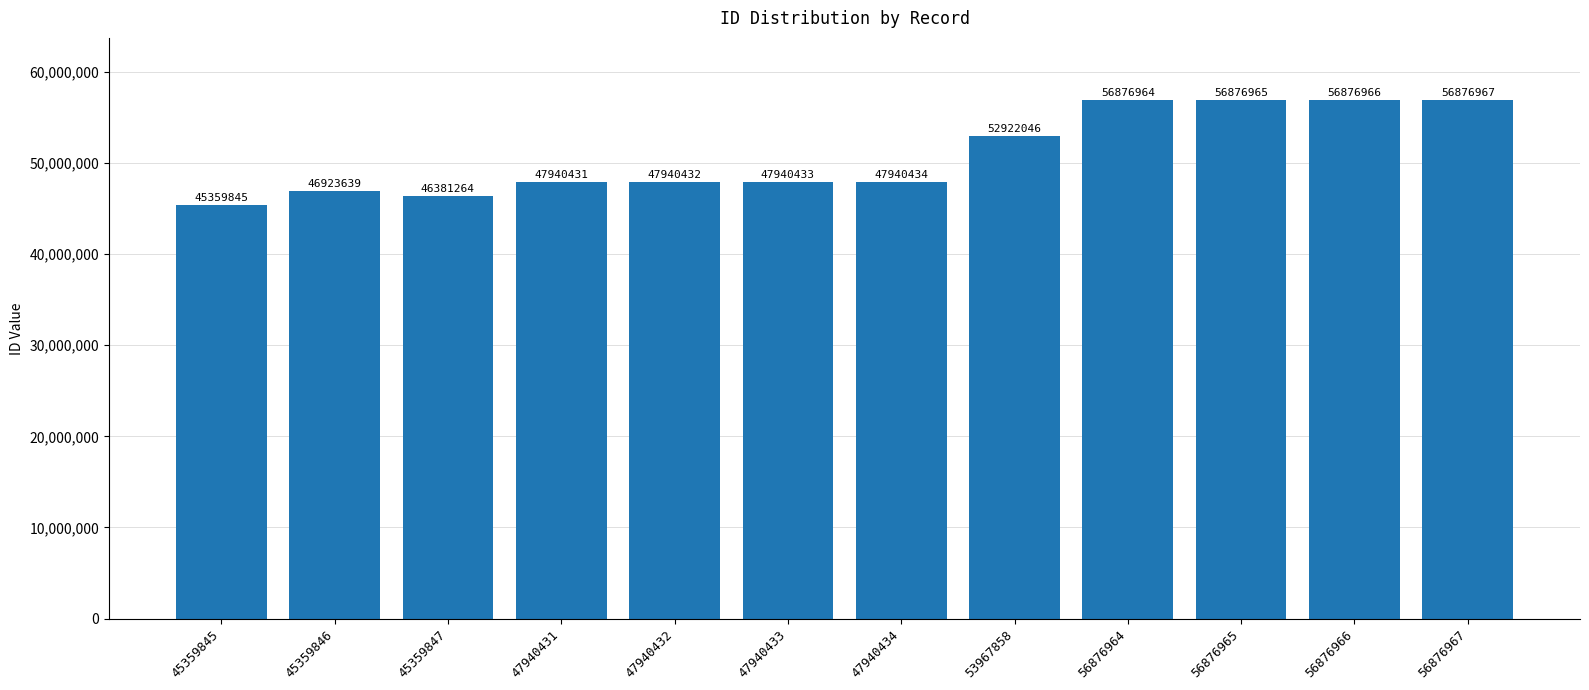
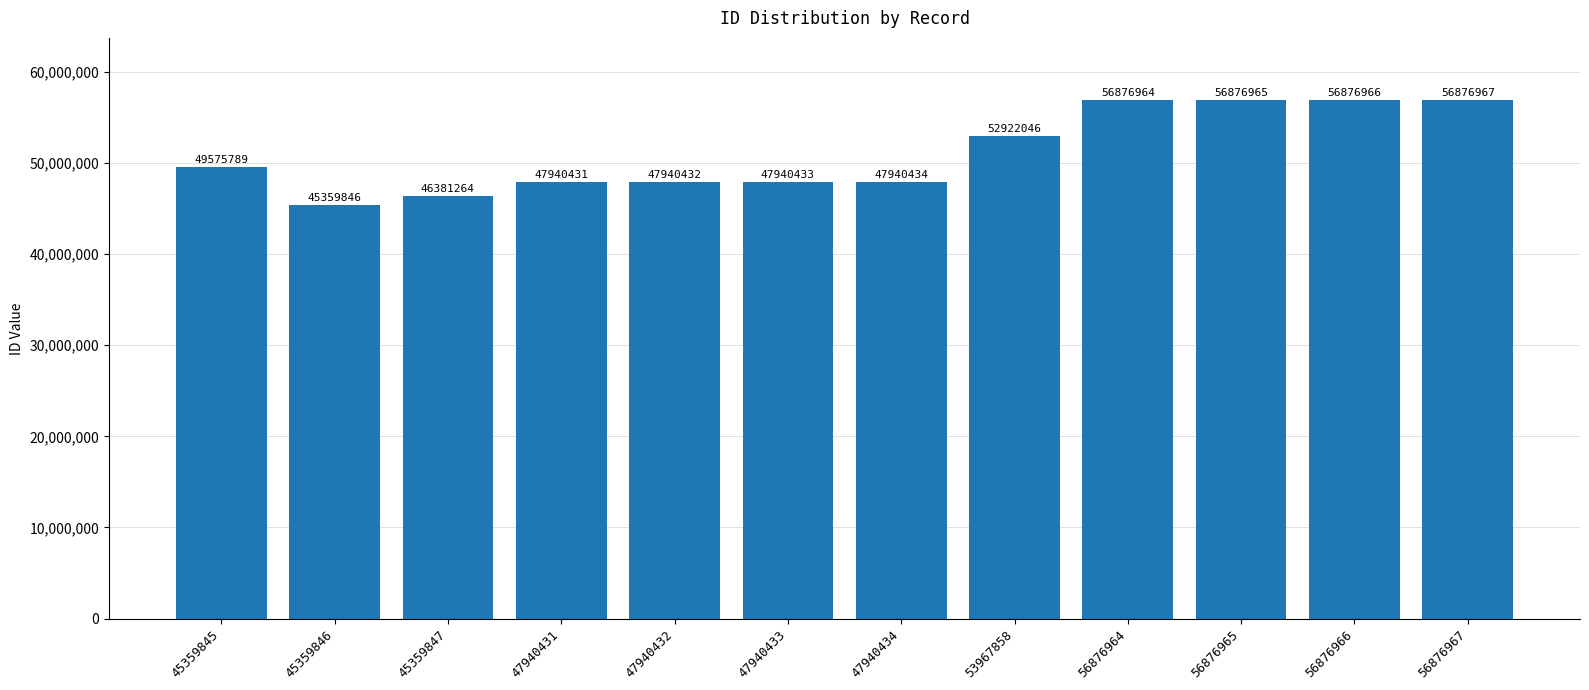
45359845: 45359845 -> 49575789
45359846: 46923639 -> 45359846
